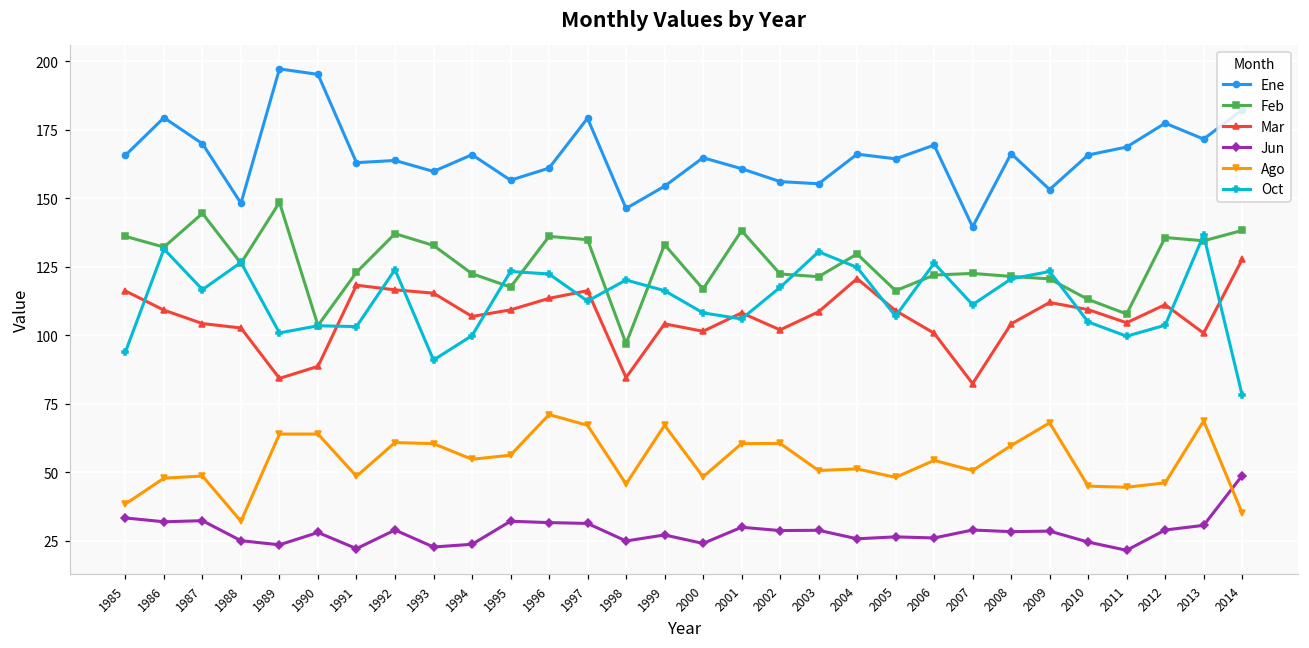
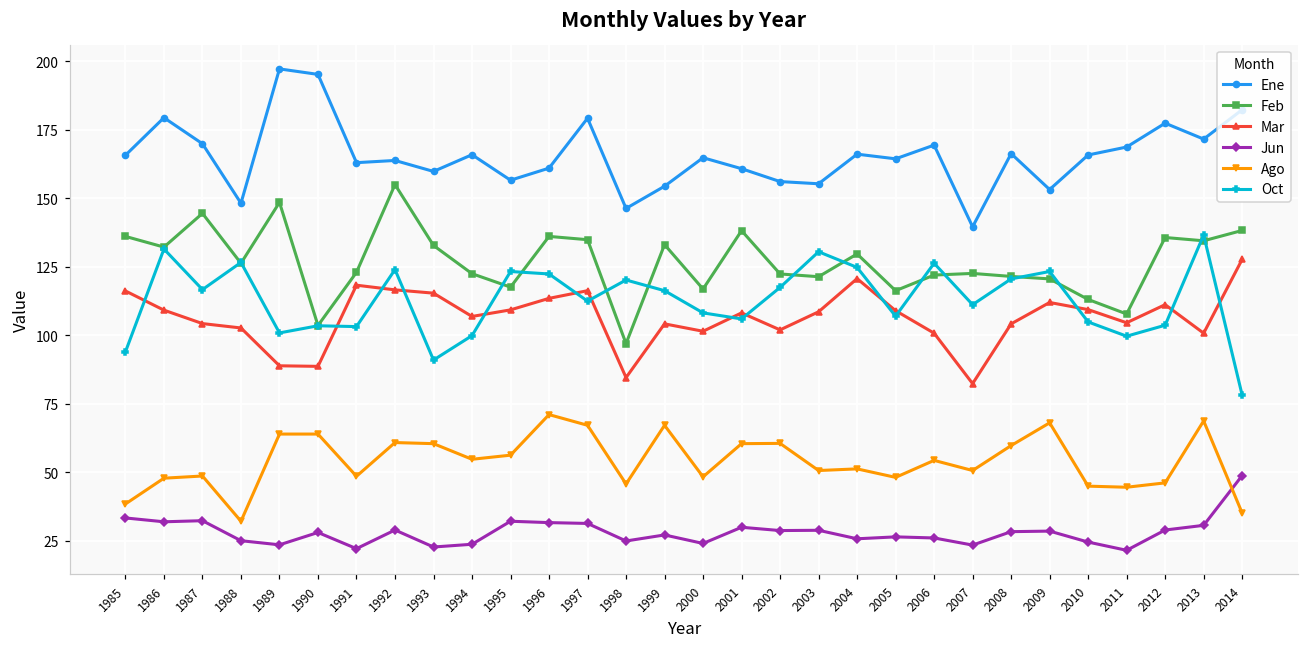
Mar, 1989: 84 -> 89
Feb, 1992: 137 -> 155
Jun, 2007: 29 -> 24
